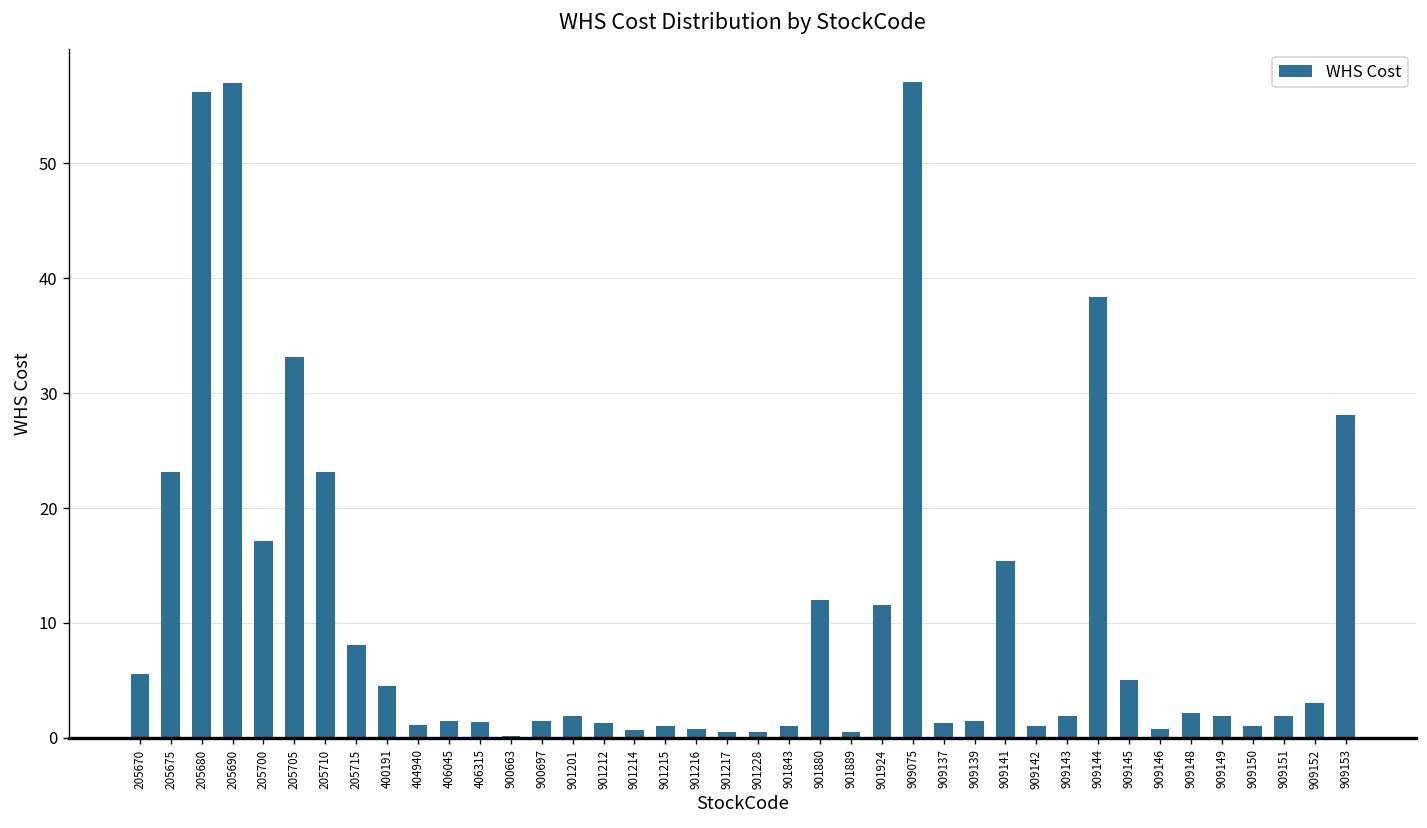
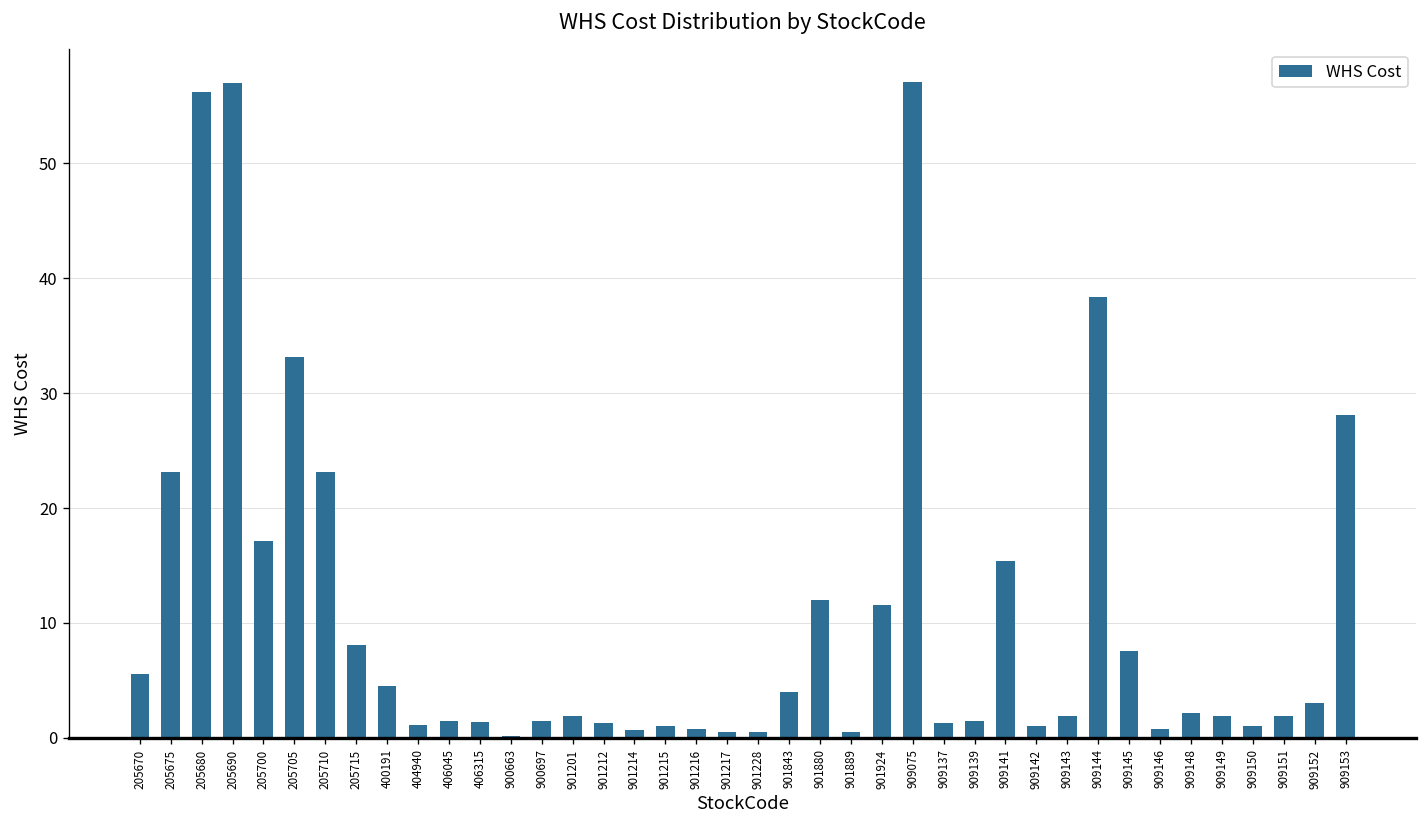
901843: 1 -> 4
909145: 5 -> 8
